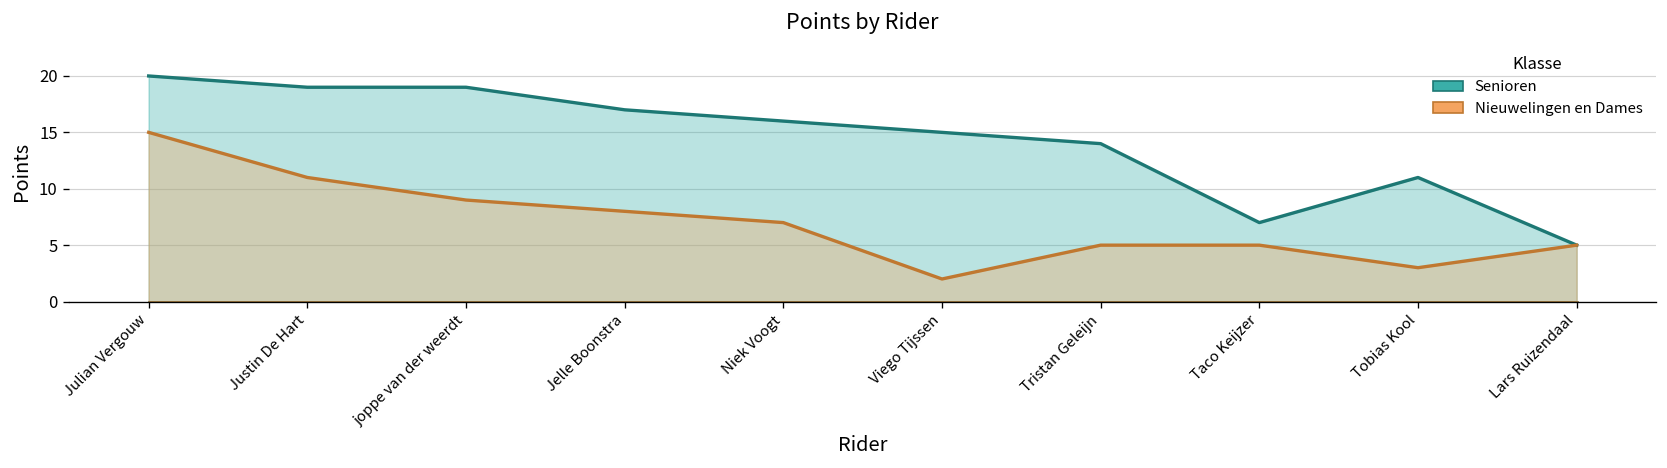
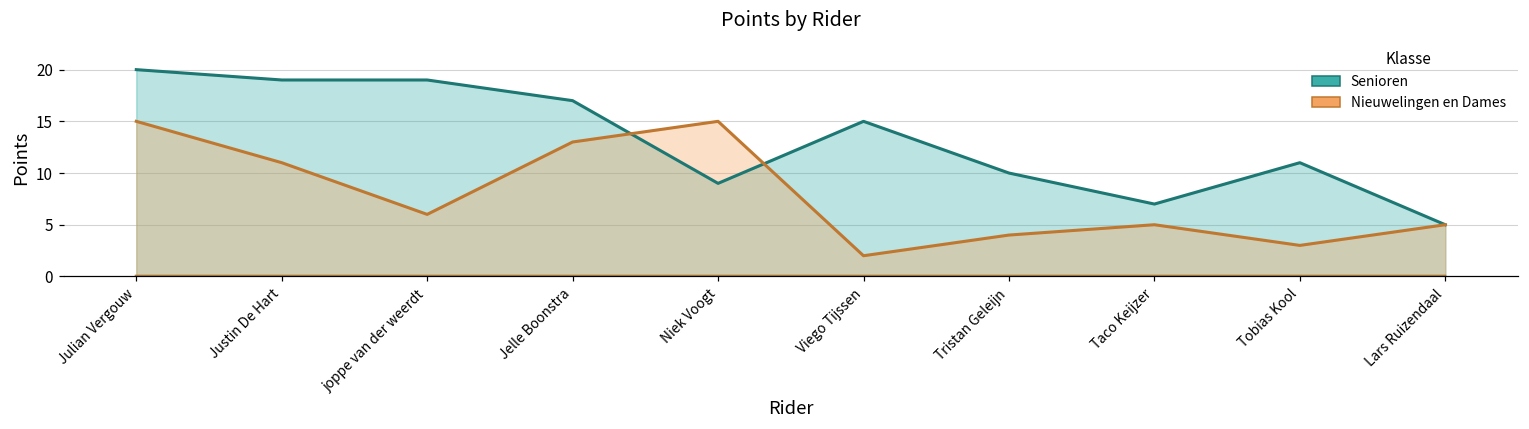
Nieuwelingen en Dames, joppe van der weerdt: 9 -> 6
Nieuwelingen en Dames, Jelle Boonstra: 8 -> 13
Senioren, Niek Voogt: 16 -> 9
Nieuwelingen en Dames, Niek Voogt: 7 -> 15
Senioren, Tristan Geleijn: 14 -> 10
Nieuwelingen en Dames, Tristan Geleijn: 5 -> 4
